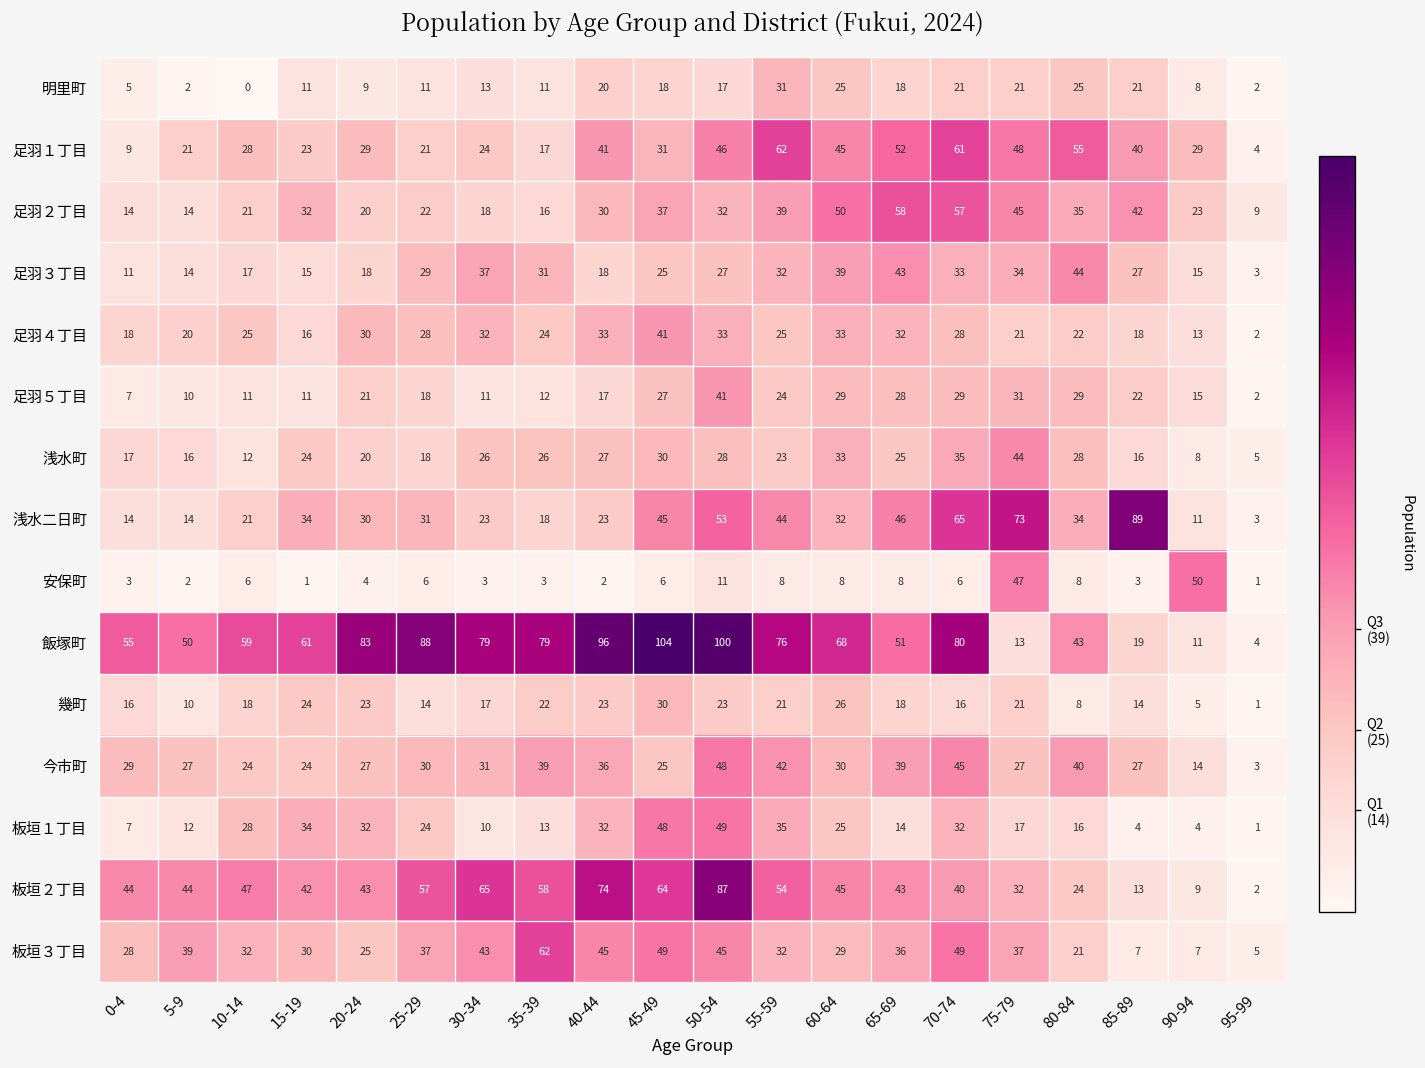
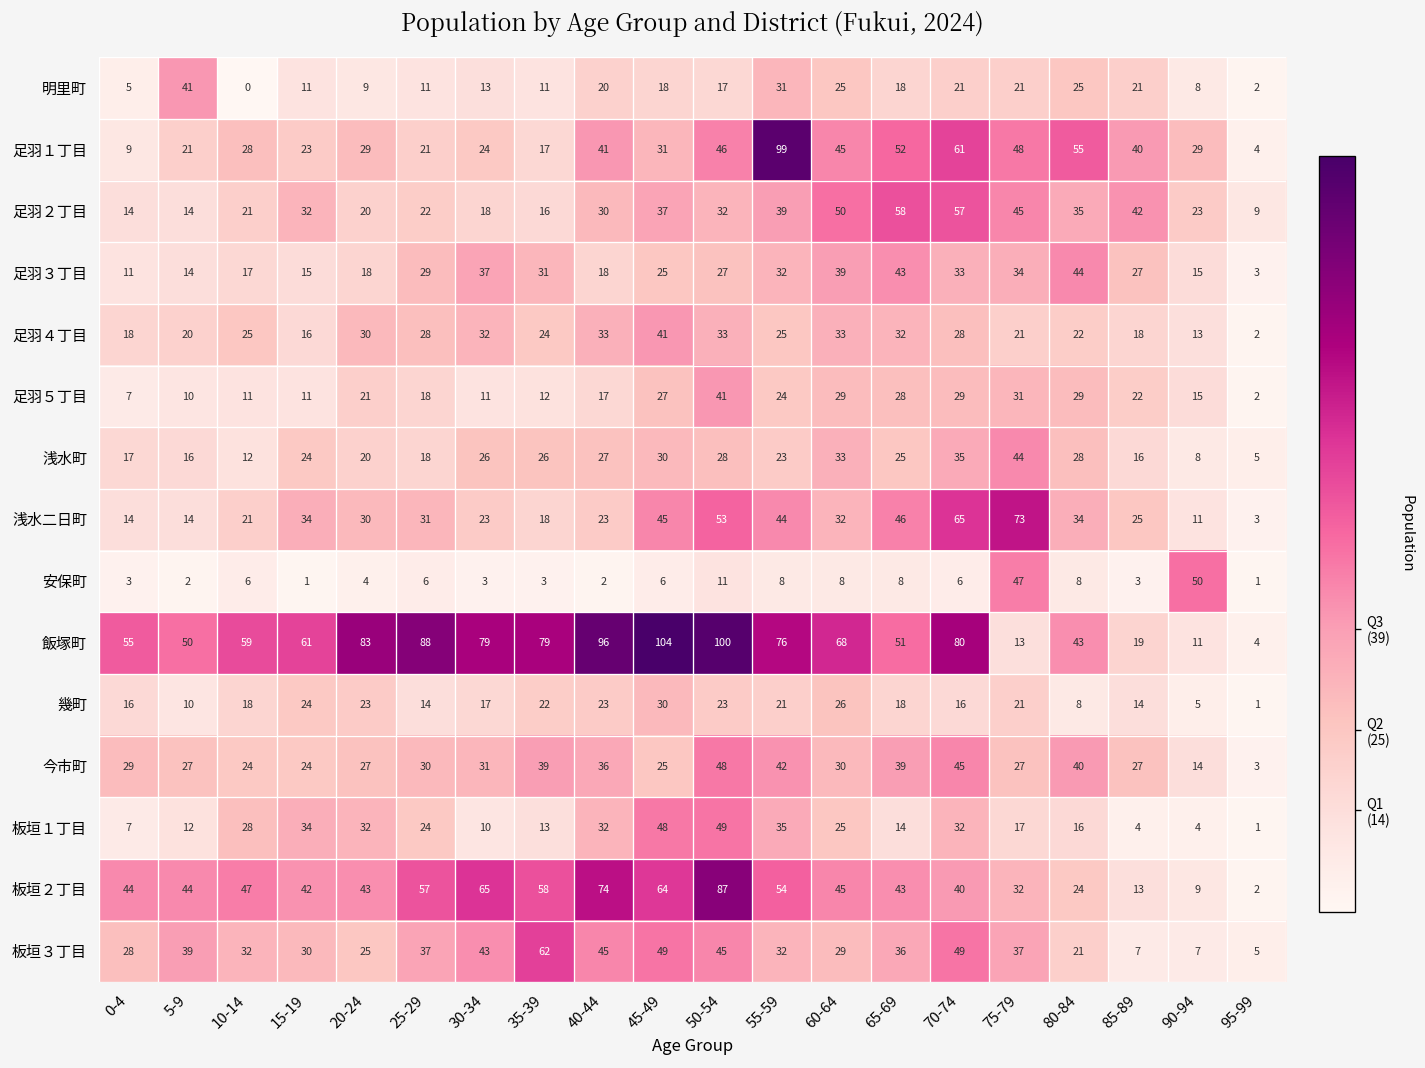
明里町, 5-9: 2 -> 41
足羽１丁目, 55-59: 62 -> 99
浅水二日町, 85-89: 89 -> 25
